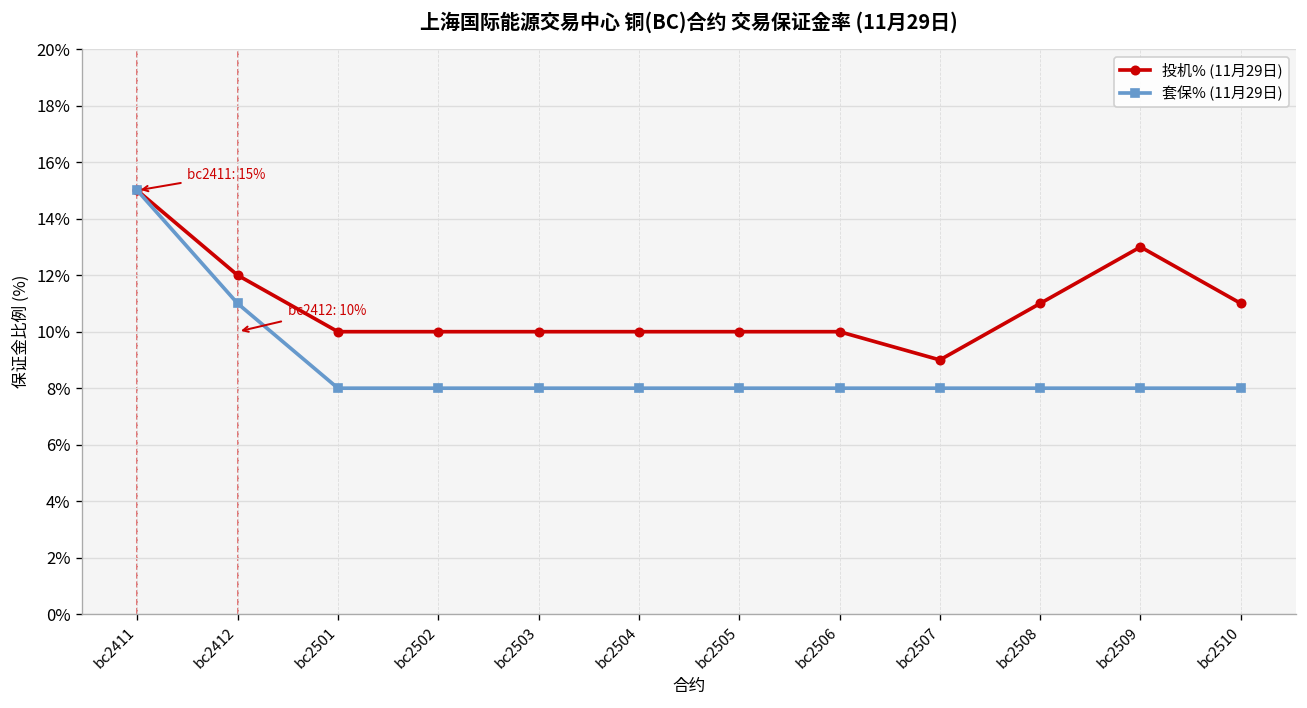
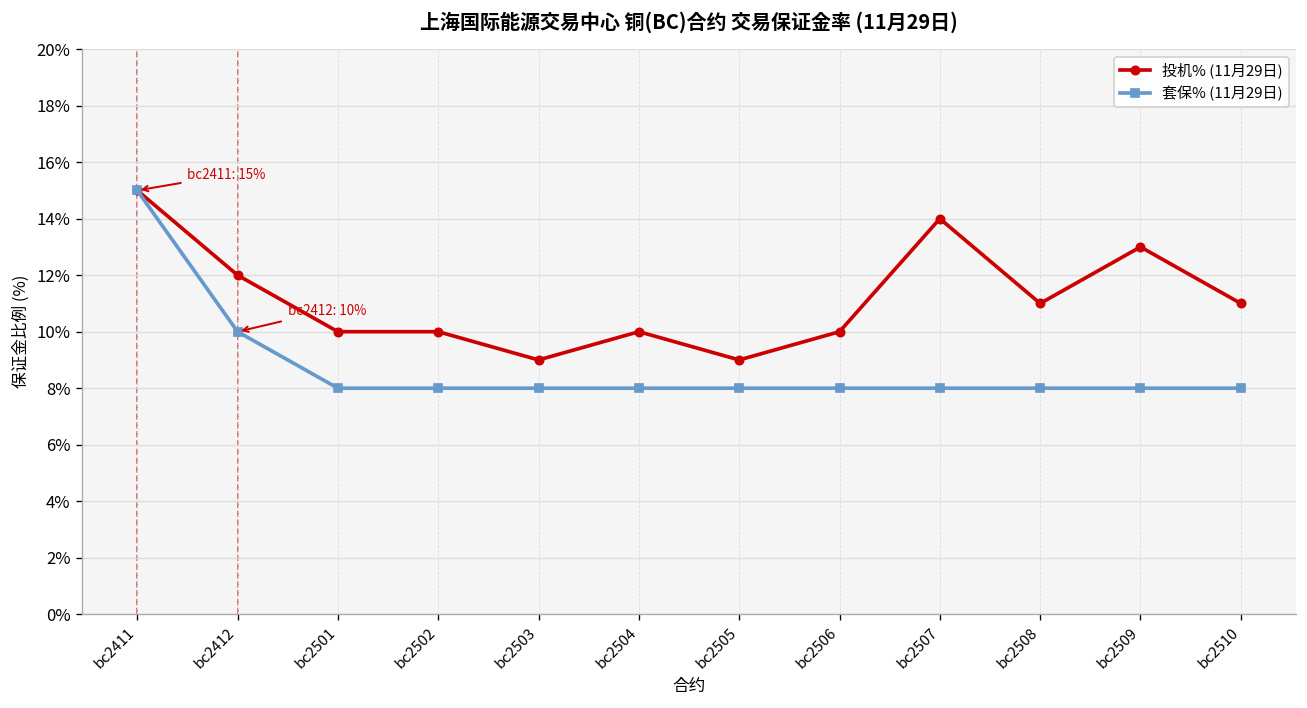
套保% (11月29日), bc2412: 11% -> 10%
投机% (11月29日), bc2503: 10% -> 9%
投机% (11月29日), bc2505: 10% -> 9%
投机% (11月29日), bc2507: 9% -> 14%
